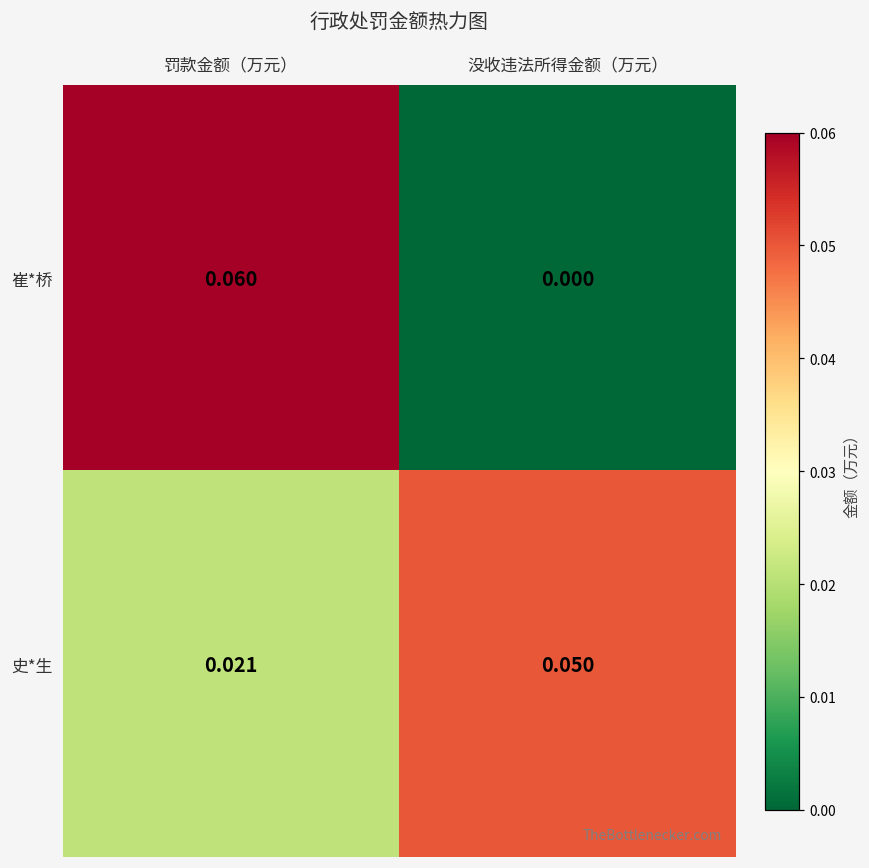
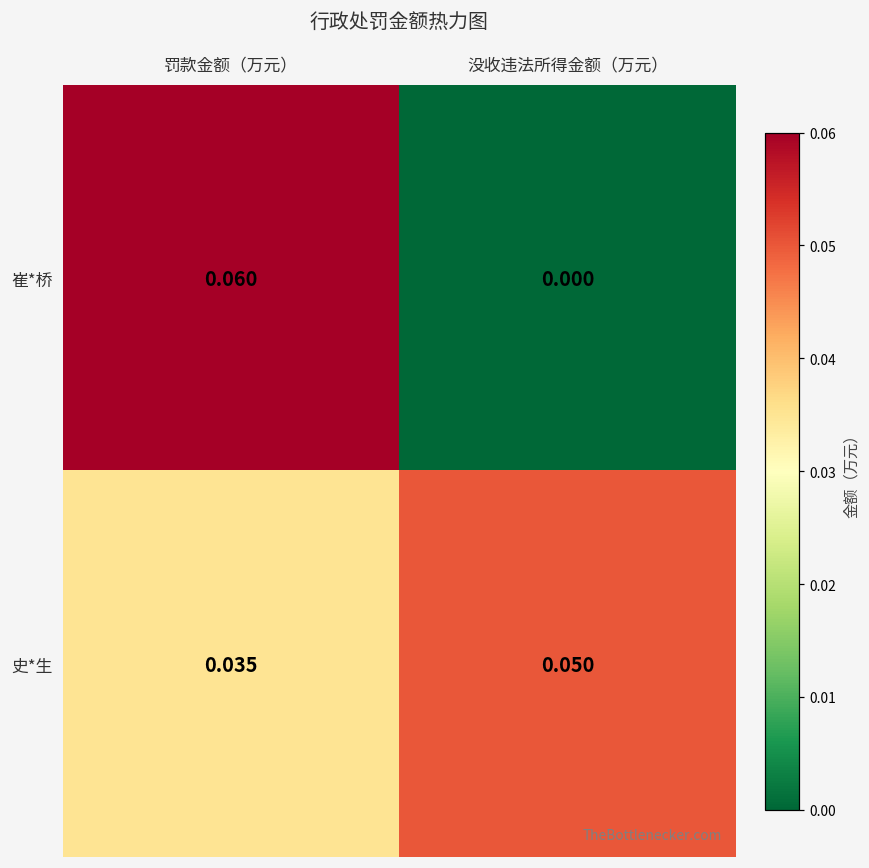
史*生, 罚款金额（万元）: 0.021 -> 0.035
